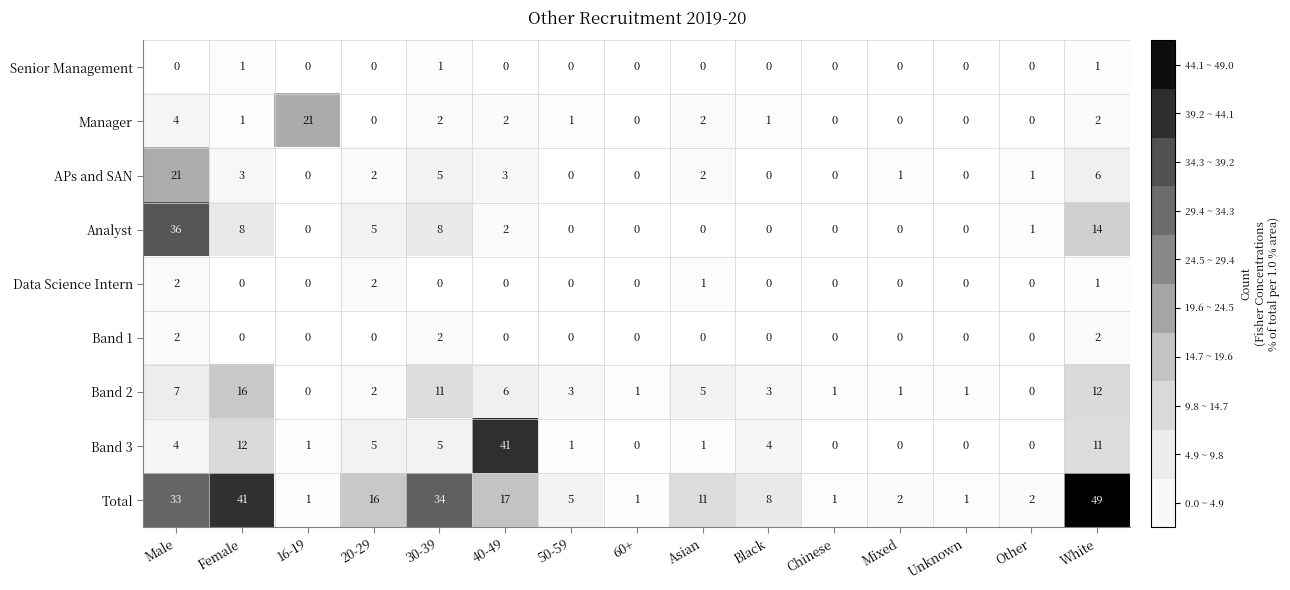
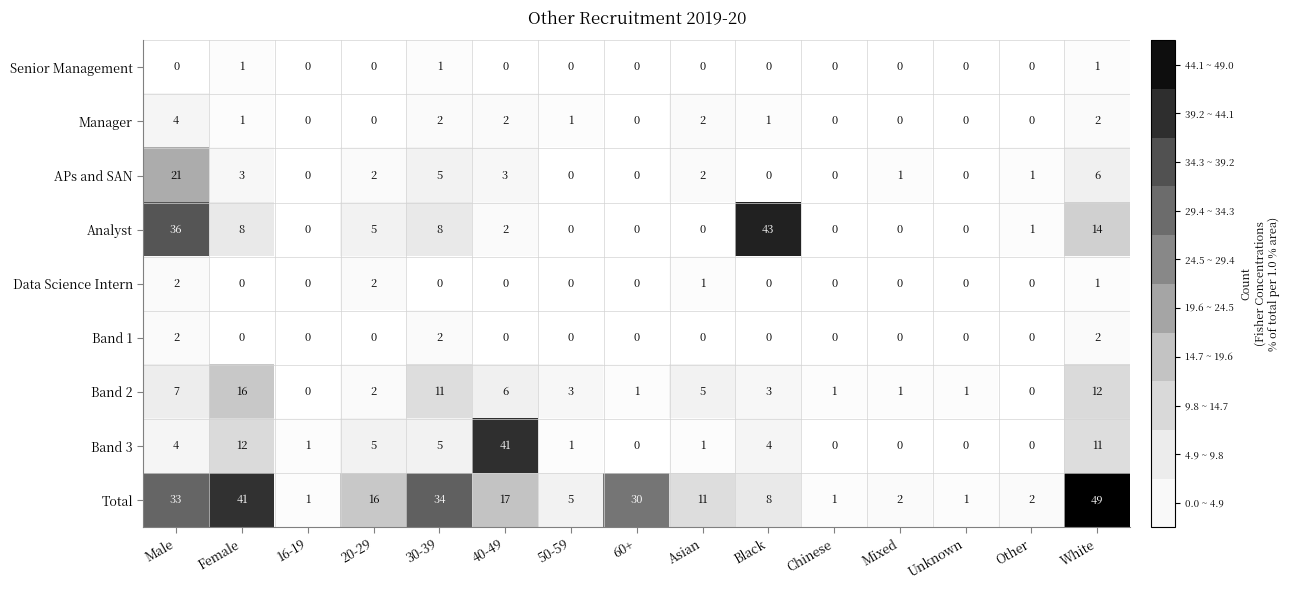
Manager, 16-19: 21 -> 0
Analyst, Black: 0 -> 43
Total, 60+: 1 -> 30
